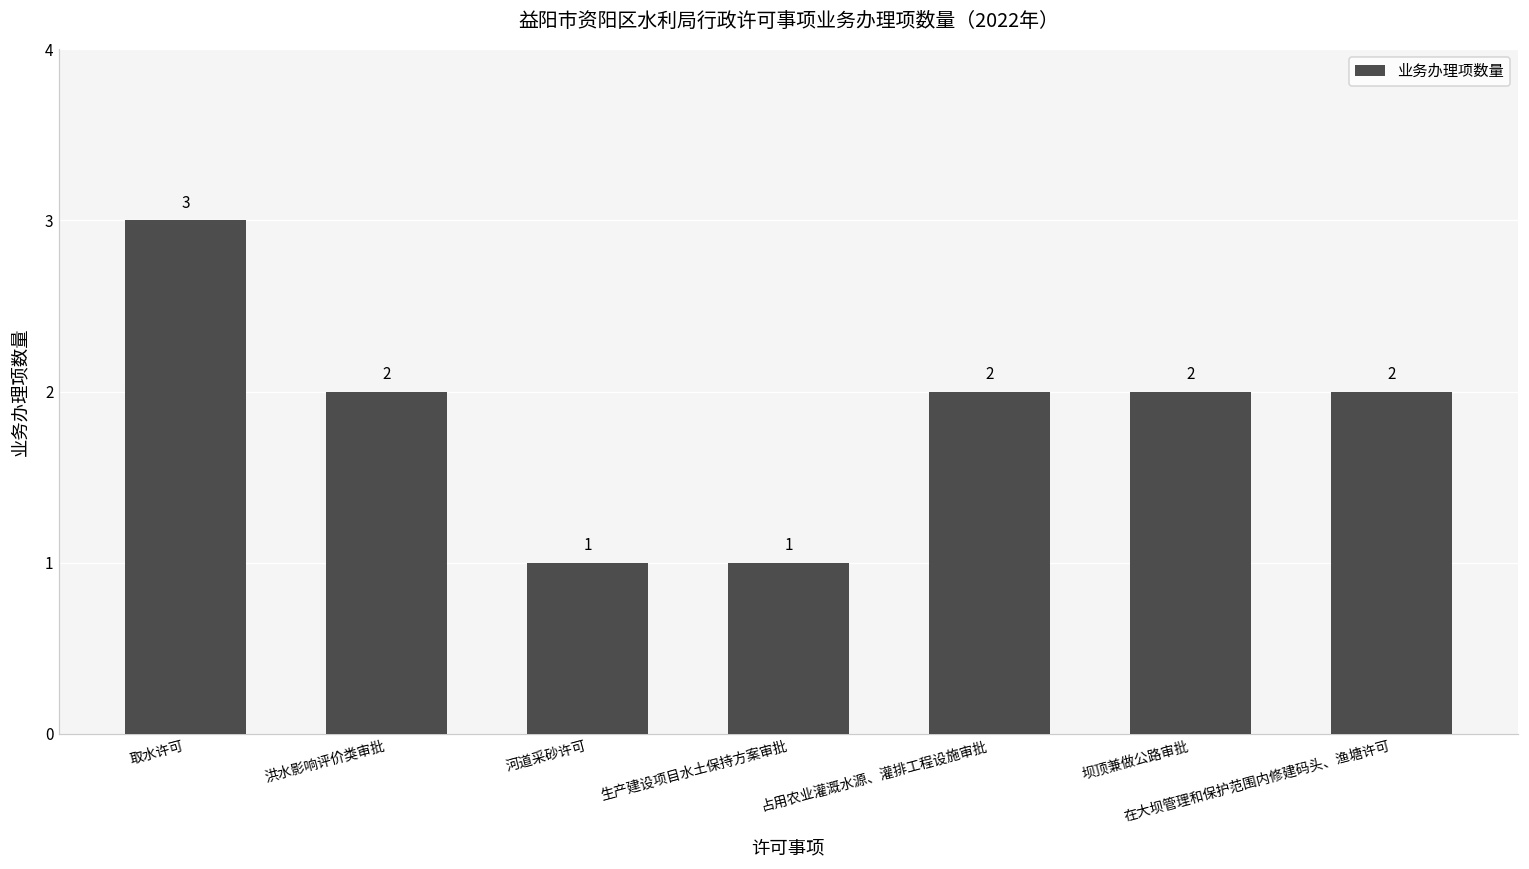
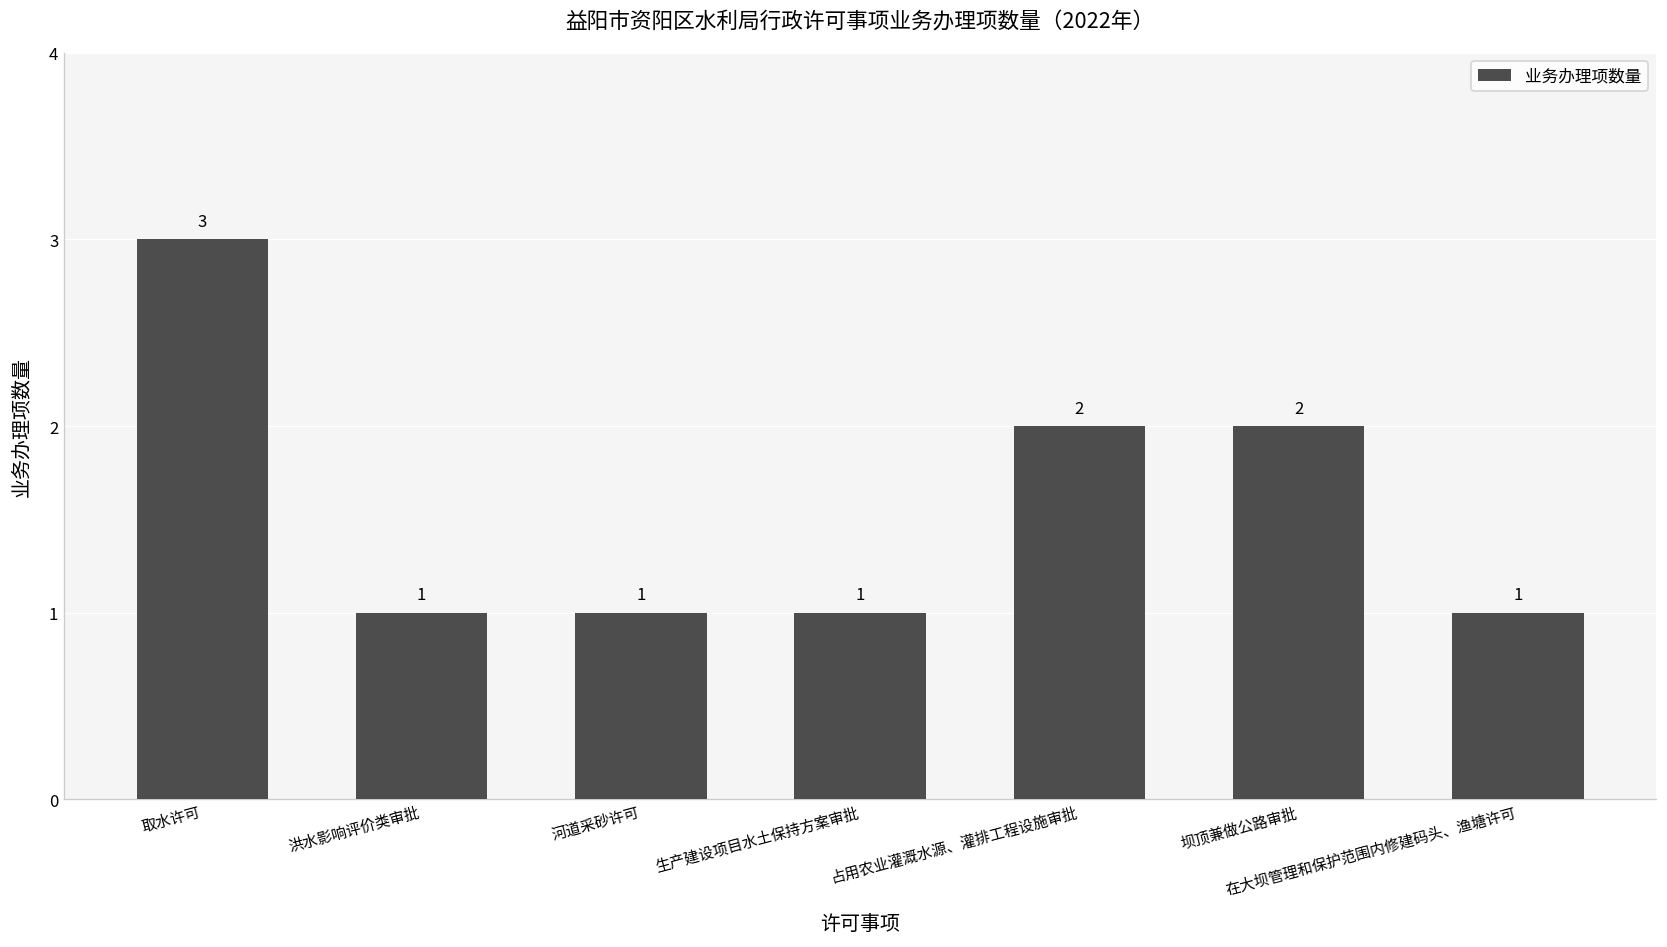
洪水影响评价类审批: 2 -> 1
在大坝管理和保护范围内修建码头、渔塘许可: 2 -> 1
